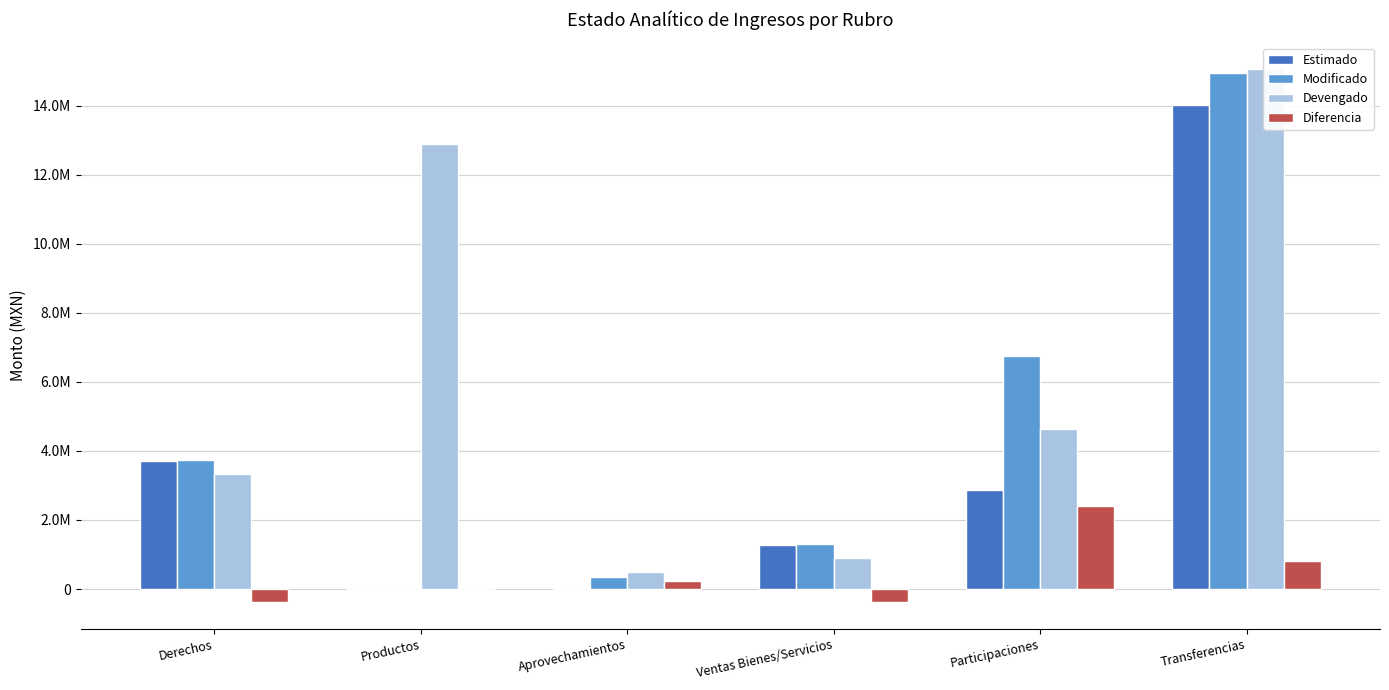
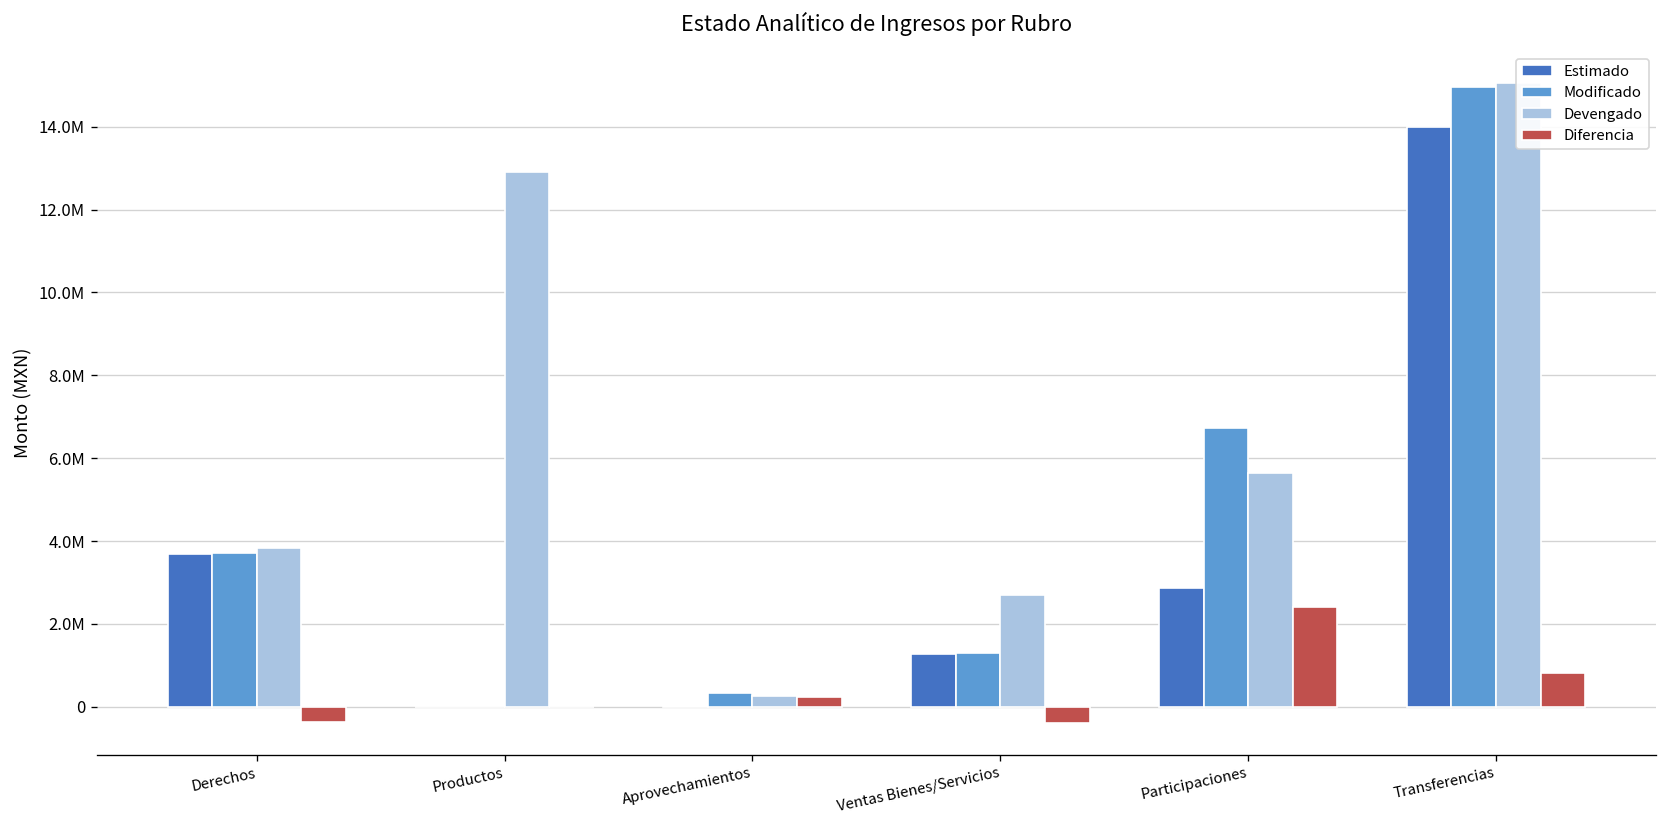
Devengado, Derechos: 3300000 -> 3800000
Devengado, Aprovechamientos: 500000 -> 300000
Devengado, Ventas Bienes/Servicios: 900000 -> 2700000
Devengado, Participaciones: 4600000 -> 5600000
